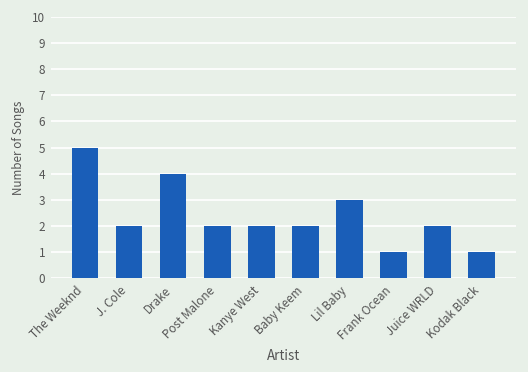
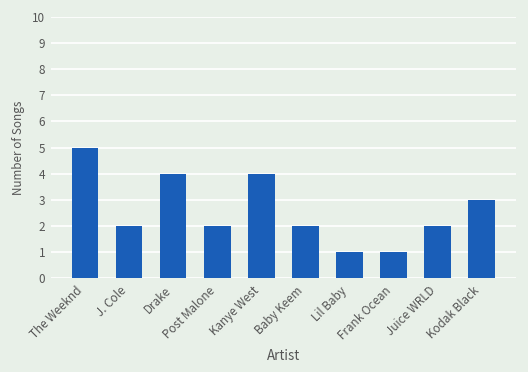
Kanye West: 2 -> 4
Lil Baby: 3 -> 1
Kodak Black: 1 -> 3
